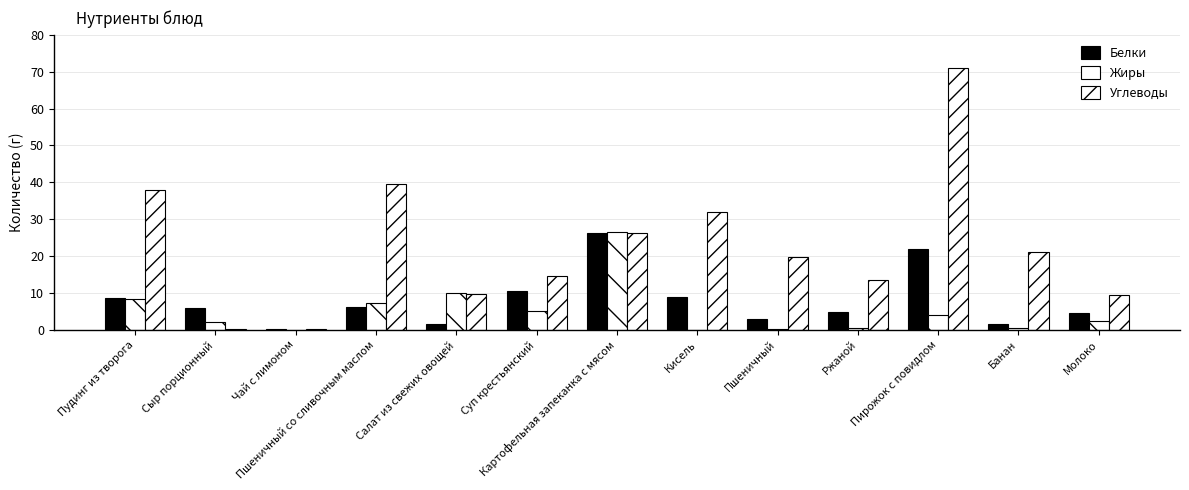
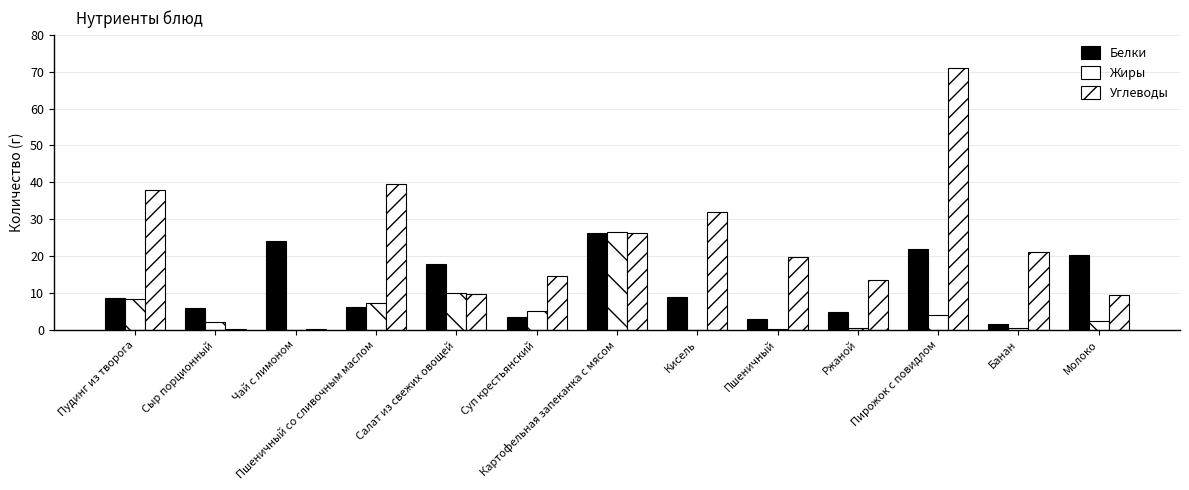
Белки, Чай с лимоном: 0 -> 24
Белки, Салат из свежих овощей: 2 -> 18
Белки, Суп крестьянский: 11 -> 3
Белки, Молоко: 5 -> 20
